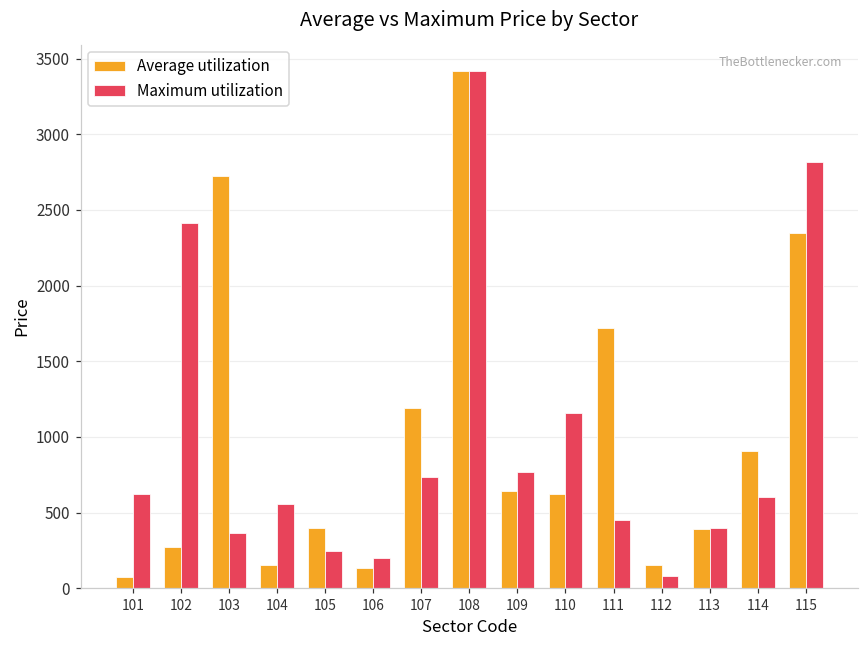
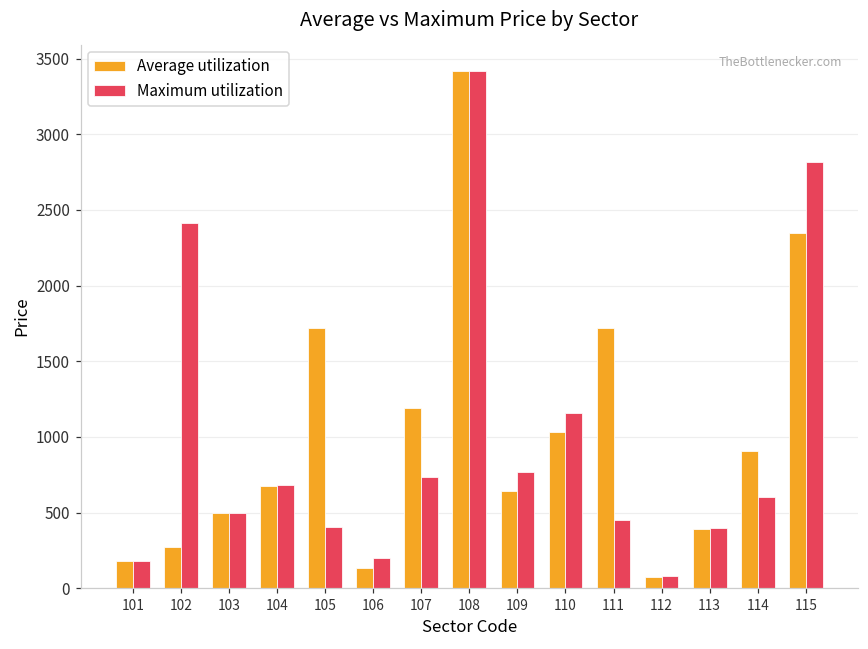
Average utilization, 101: 80 -> 180
Maximum utilization, 101: 620 -> 180
Average utilization, 103: 2720 -> 500
Maximum utilization, 103: 360 -> 500
Average utilization, 104: 150 -> 670
Maximum utilization, 104: 560 -> 680
Average utilization, 105: 400 -> 1720
Maximum utilization, 105: 250 -> 410
Average utilization, 110: 620 -> 1030
Average utilization, 112: 160 -> 80
